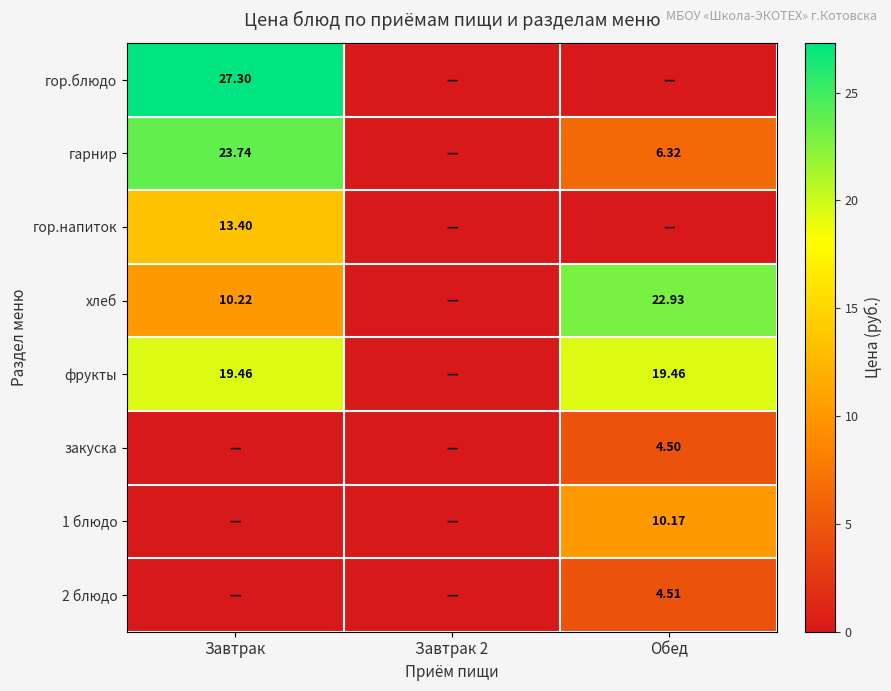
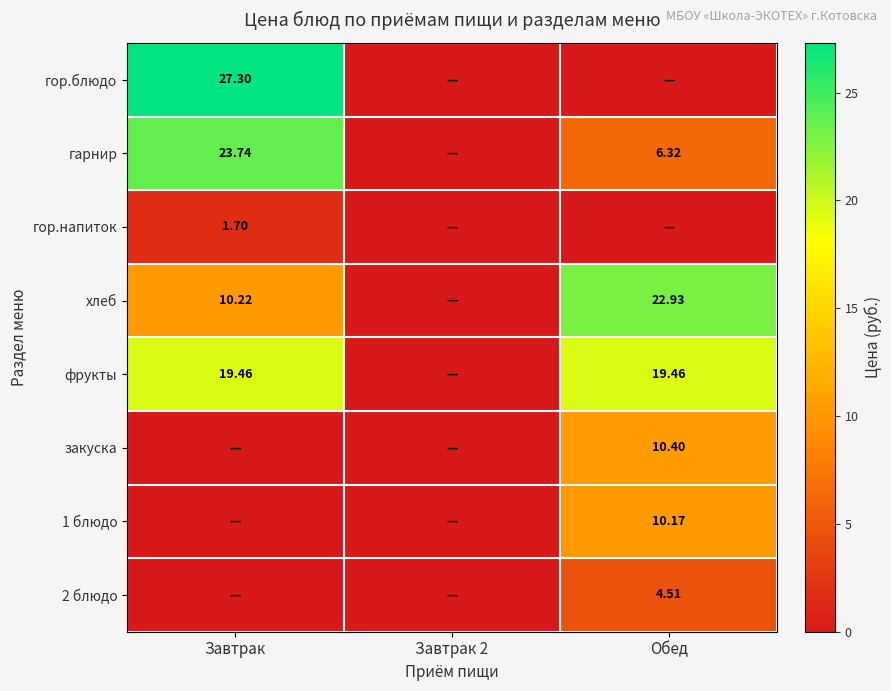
гор.напиток, Завтрак: 13.40 -> 1.70
закуска, Обед: 4.50 -> 10.40
